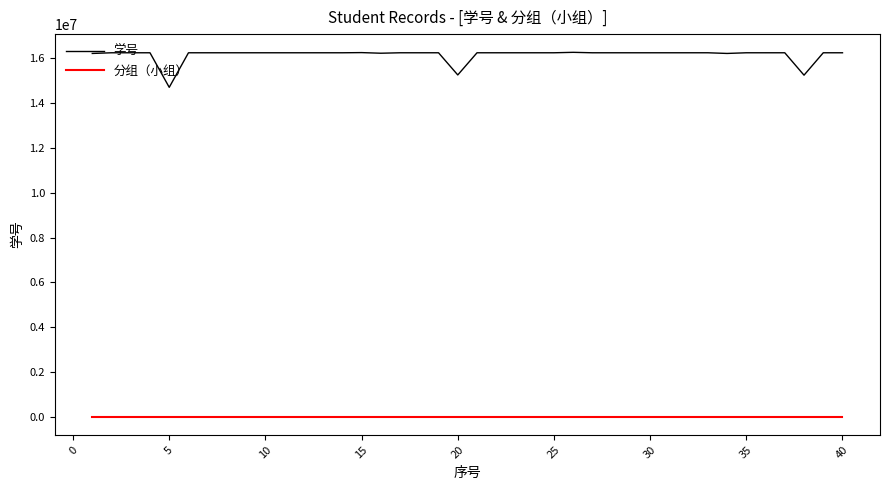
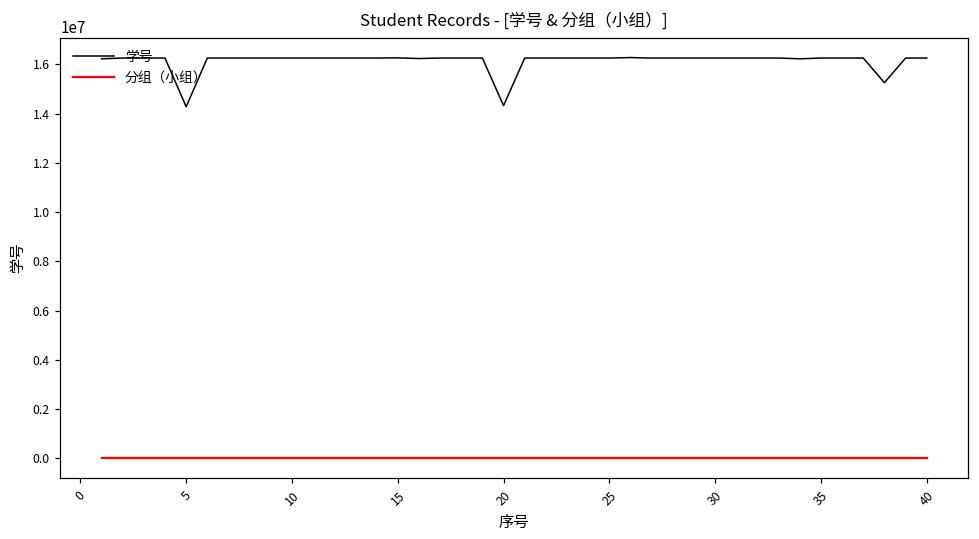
学号, 5: 14700000 -> 14300000
学号, 20: 15300000 -> 14300000
